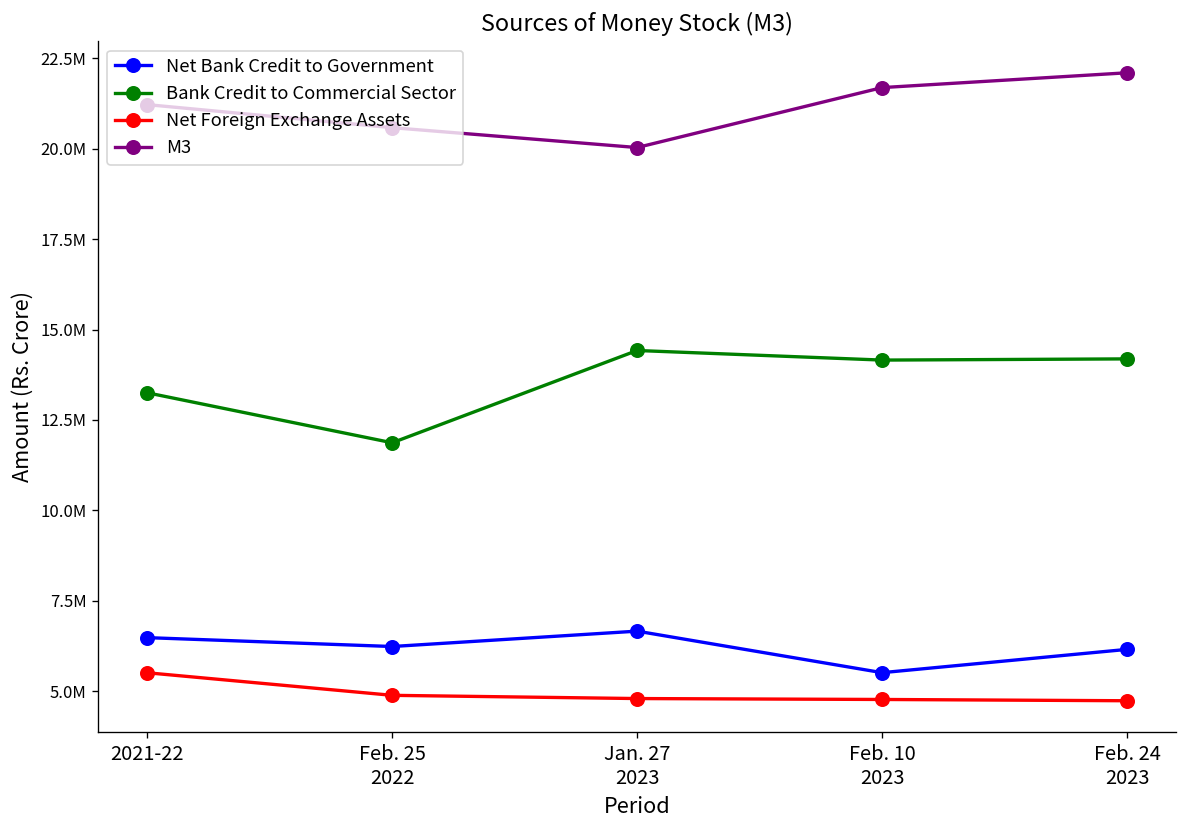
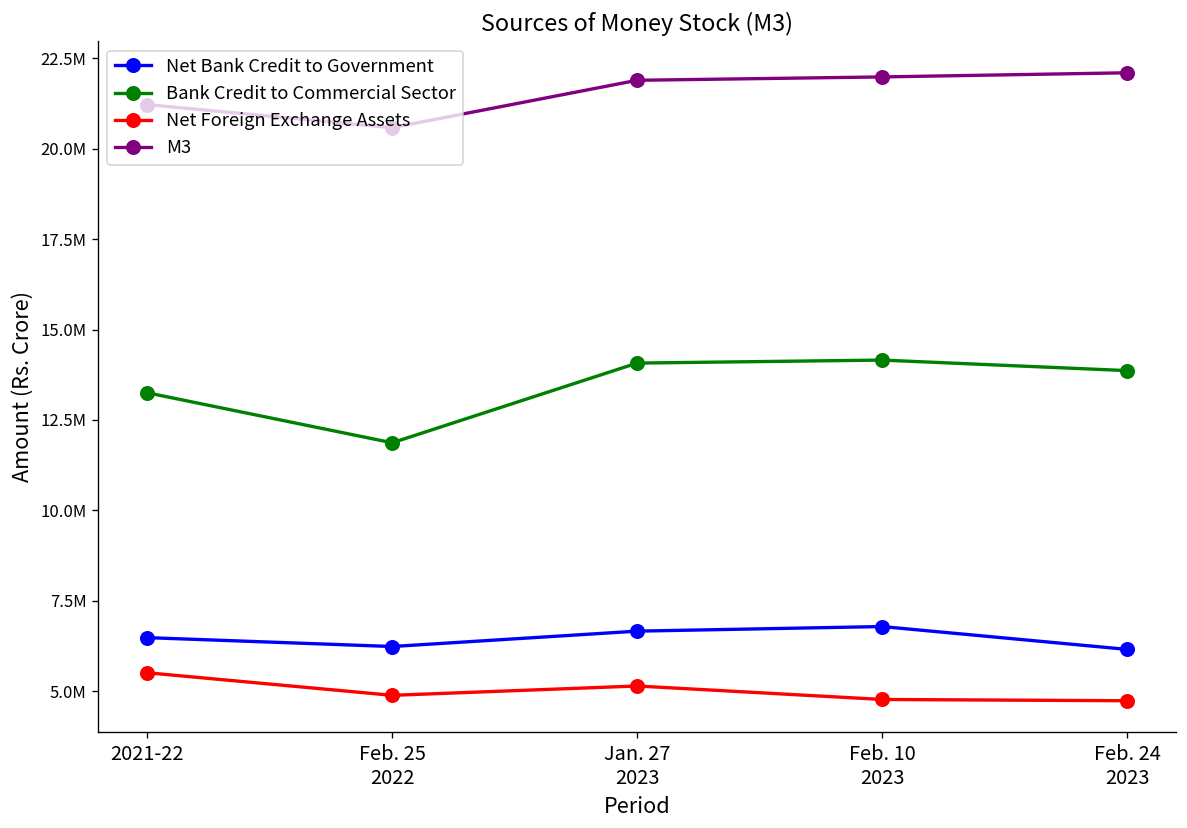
Bank Credit to Commercial Sector, Jan. 27 2023: 14400000 -> 14100000
Net Foreign Exchange Assets, Jan. 27 2023: 4800000 -> 5100000
M3, Jan. 27 2023: 20000000 -> 21900000
Net Bank Credit to Government, Feb. 10 2023: 5500000 -> 6800000
M3, Feb. 10 2023: 21700000 -> 22000000
Bank Credit to Commercial Sector, Feb. 24 2023: 14200000 -> 13900000
